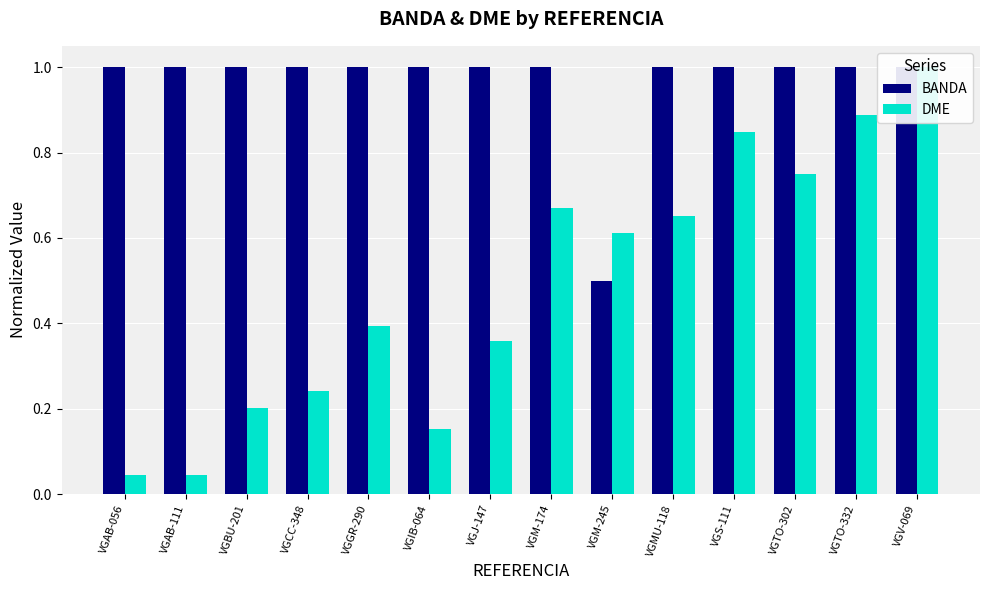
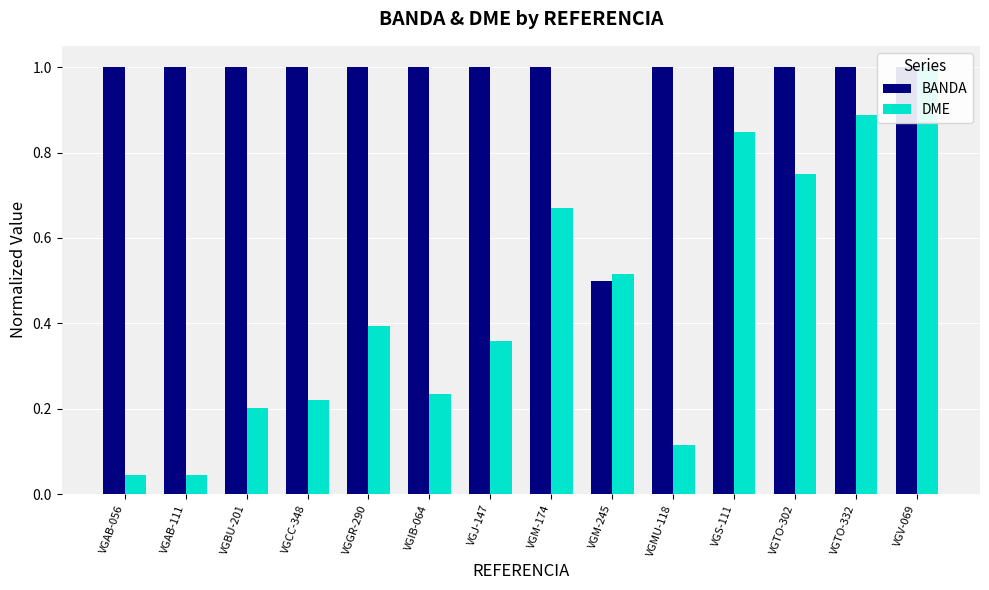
DME, VGCC-348: 0.24 -> 0.22
DME, VGIB-064: 0.15 -> 0.23
DME, VGM-245: 0.61 -> 0.52
DME, VGMU-118: 0.65 -> 0.11
